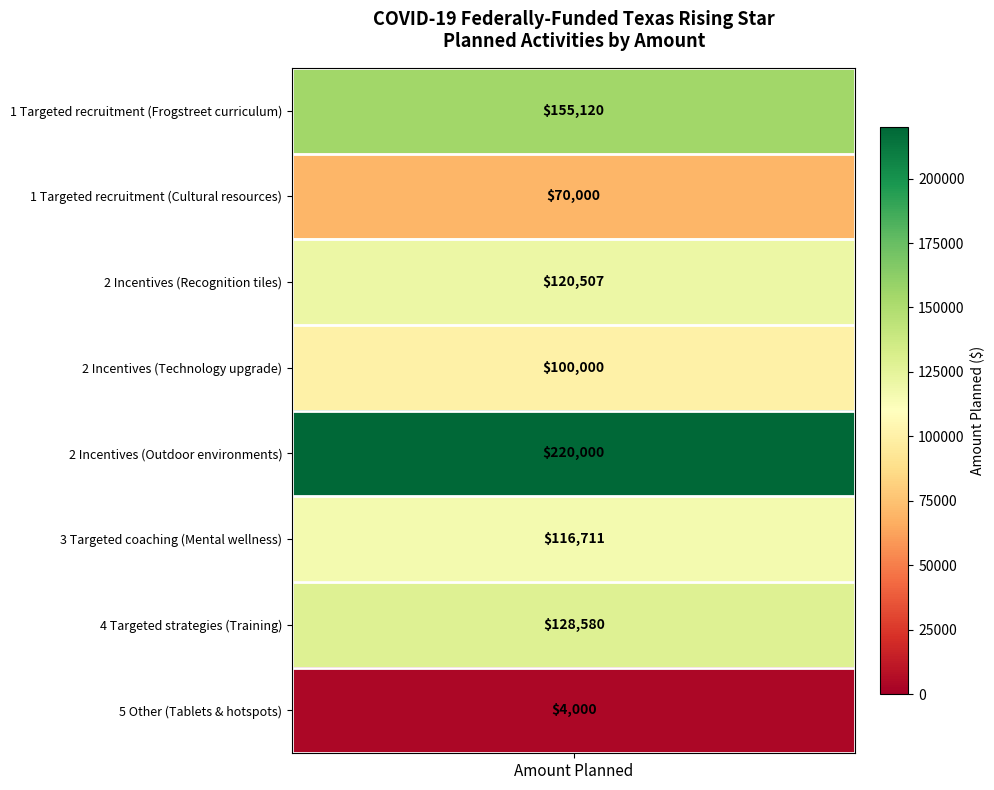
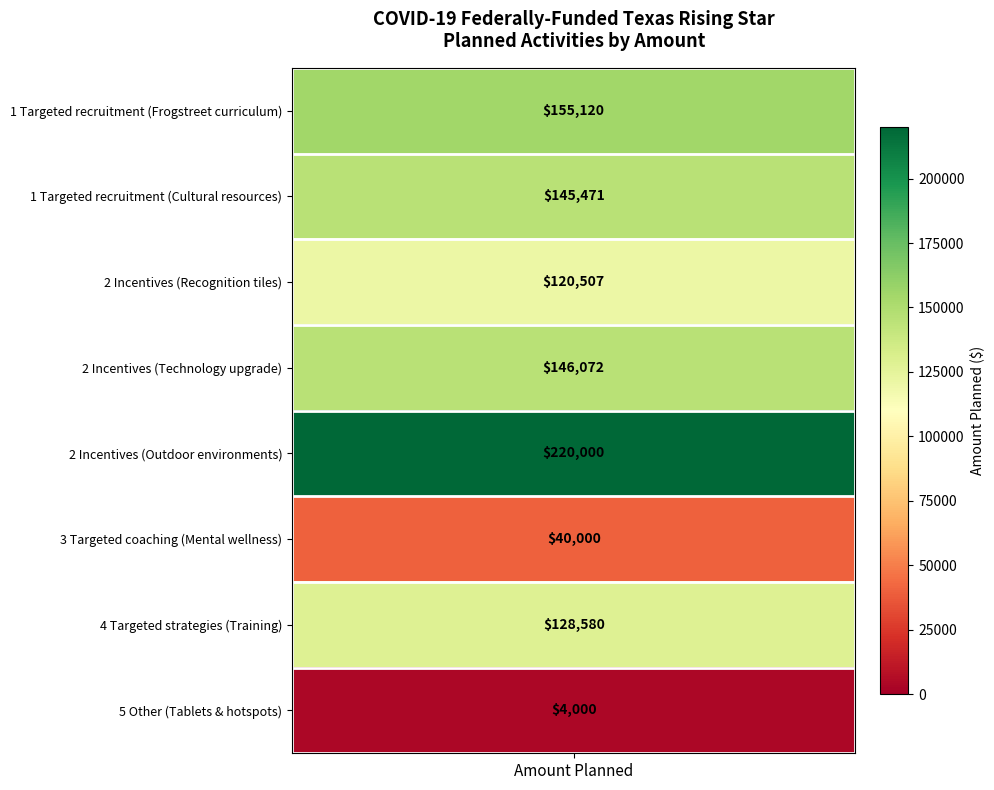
1 Targeted recruitment (Cultural resources), Amount Planned: $70,000 -> $145,471
2 Incentives (Technology upgrade), Amount Planned: $100,000 -> $146,072
3 Targeted coaching (Mental wellness), Amount Planned: $116,711 -> $40,000
